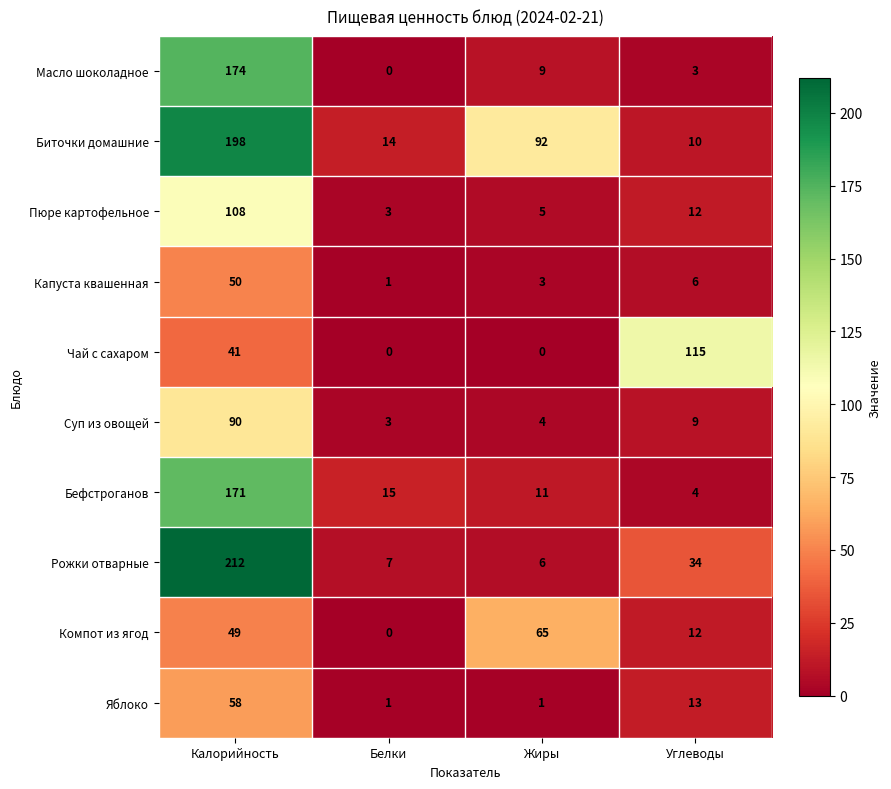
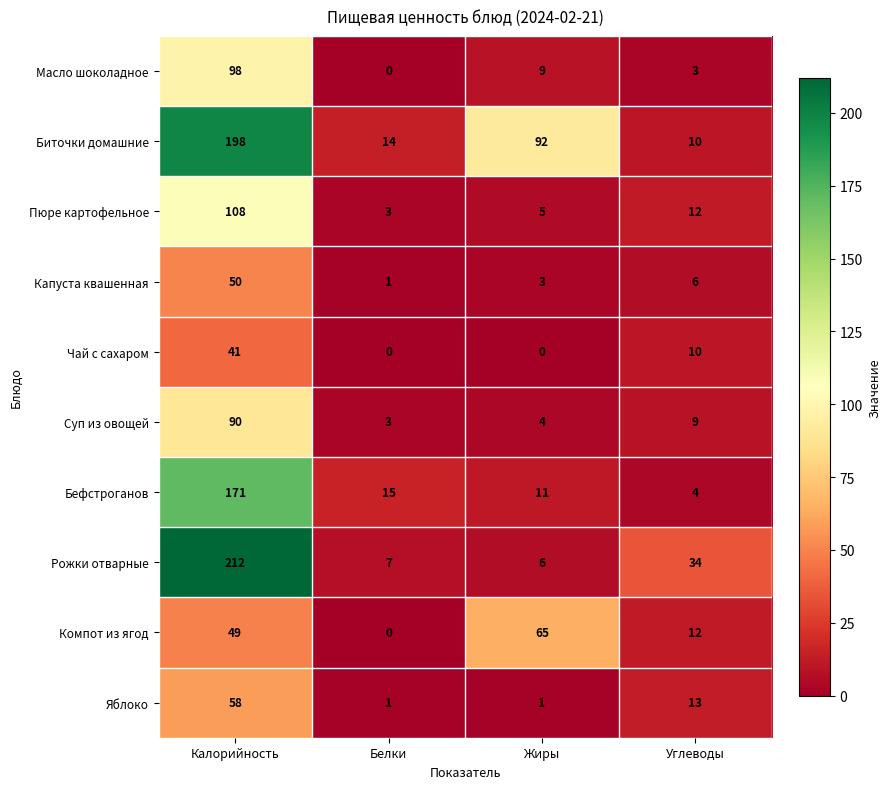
Масло шоколадное, Калорийность: 174 -> 98
Чай с сахаром, Углеводы: 115 -> 10
